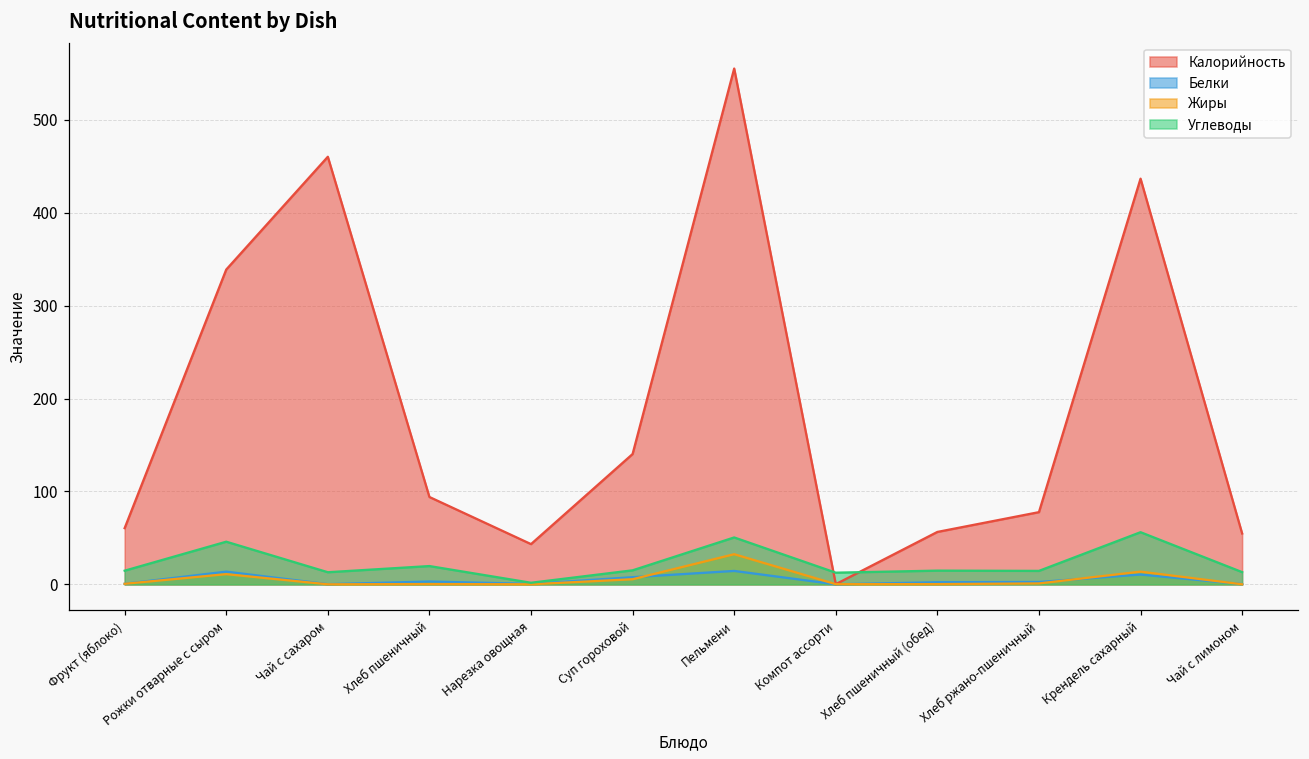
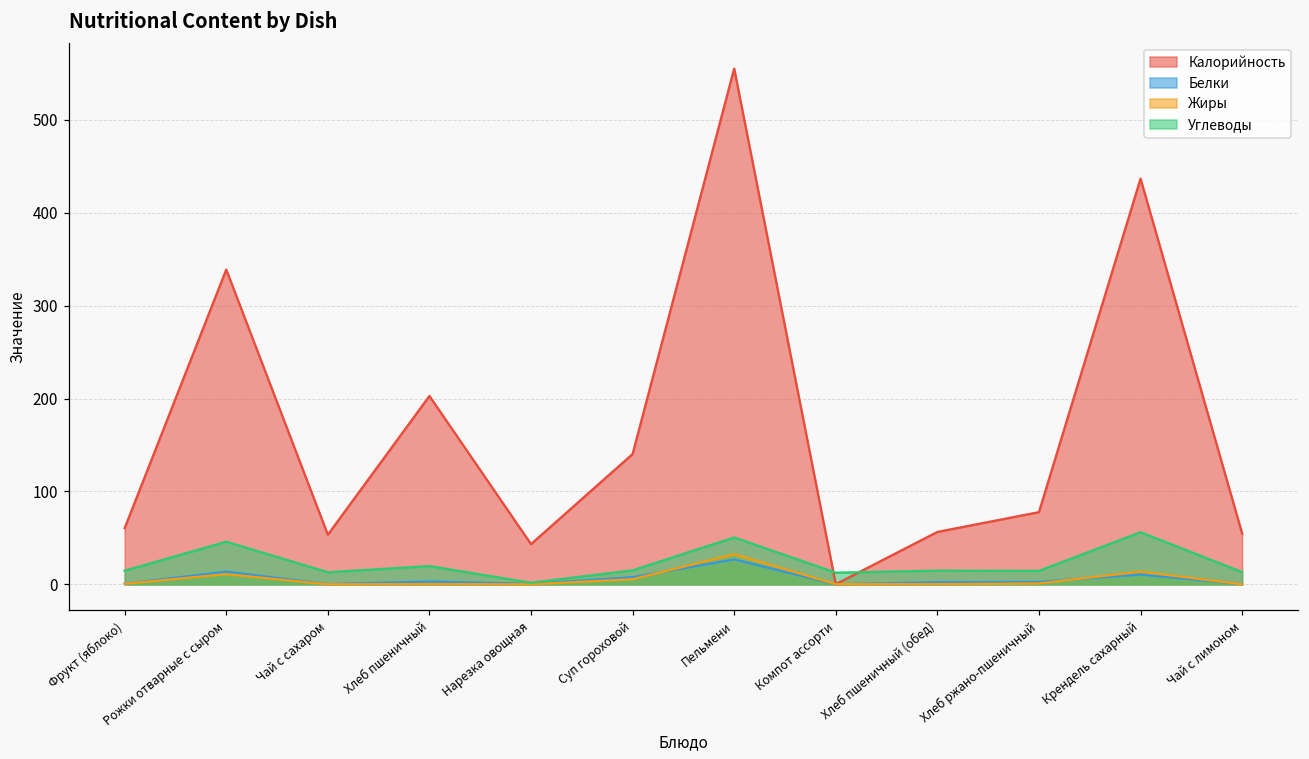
Калорийность, Чай с сахаром: 460 -> 50
Калорийность, Хлеб пшеничный: 90 -> 200
Белки, Пельмени: 10 -> 30
